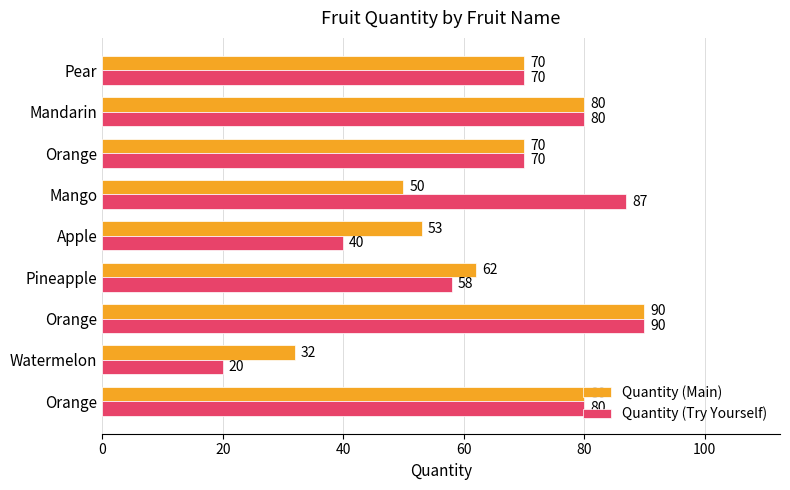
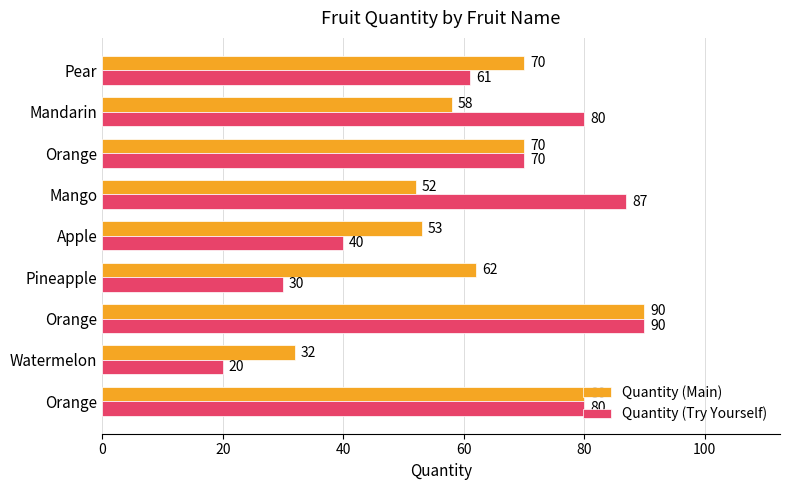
Quantity (Try Yourself), Pear: 70 -> 61
Quantity (Main), Mandarin: 80 -> 58
Quantity (Main), Mango: 50 -> 52
Quantity (Try Yourself), Pineapple: 58 -> 30
